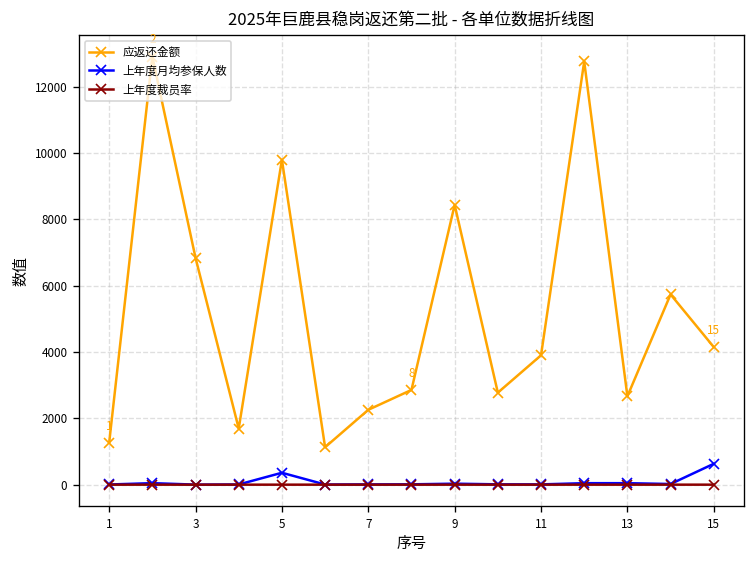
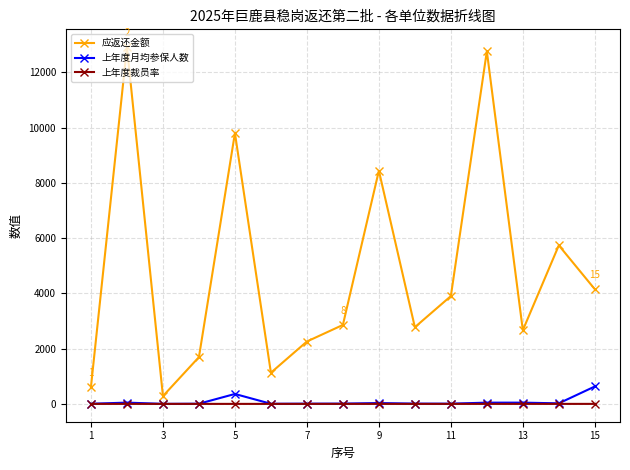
应返还金额, 1: 1300 -> 600
应返还金额, 3: 6800 -> 300
